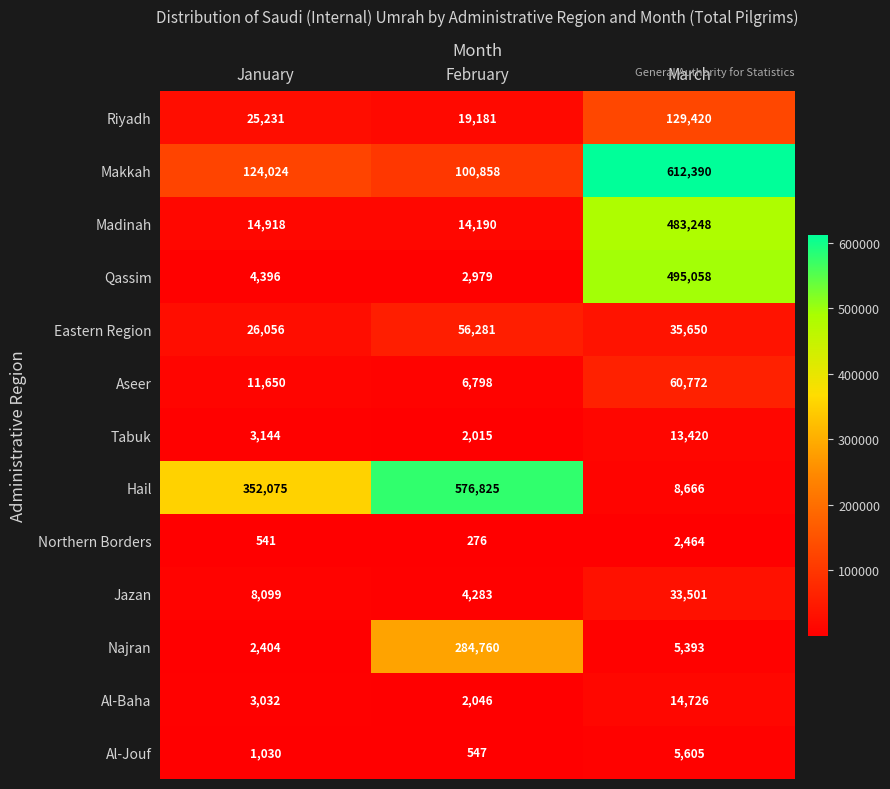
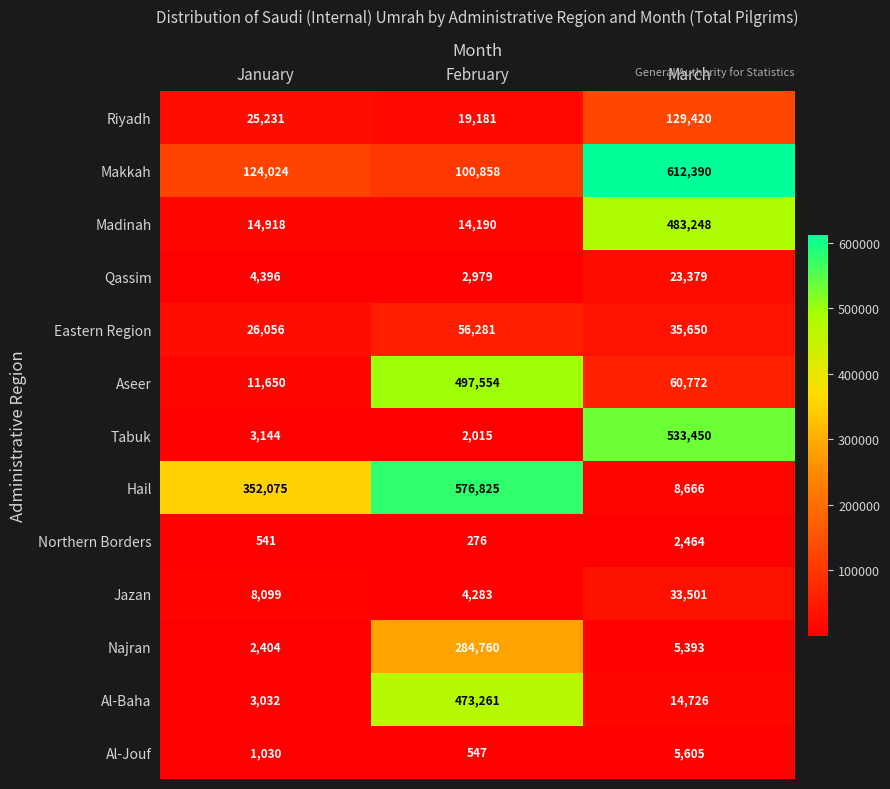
Qassim, March: 495,058 -> 23,379
Aseer, February: 6,798 -> 497,554
Tabuk, March: 13,420 -> 533,450
Al-Baha, February: 2,046 -> 473,261
